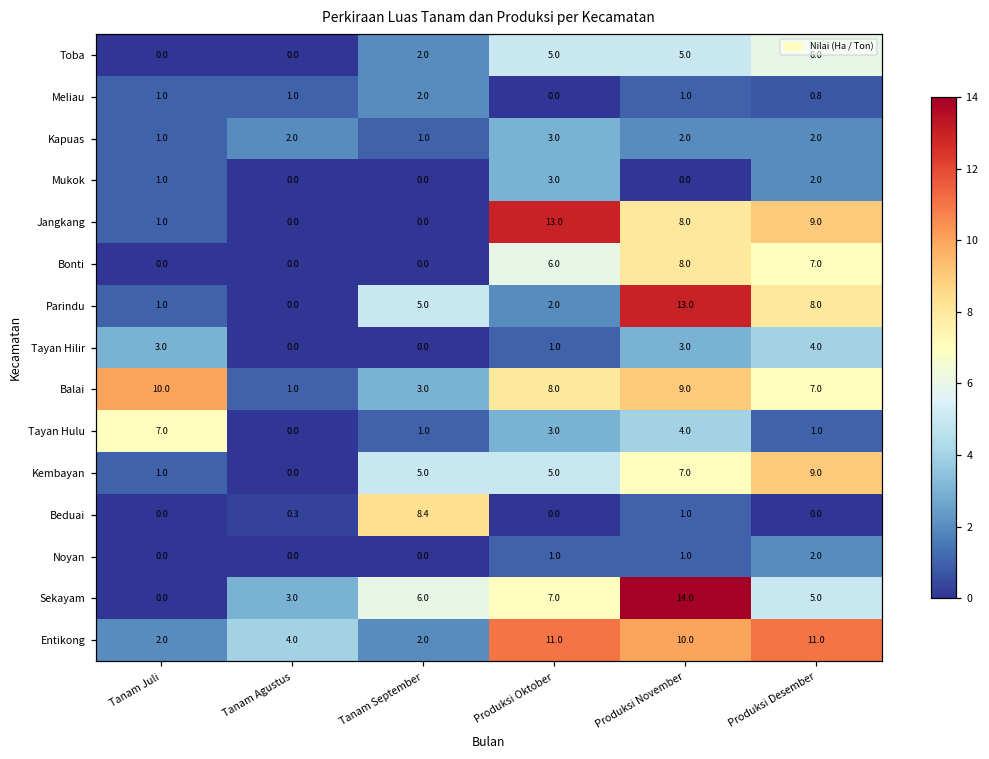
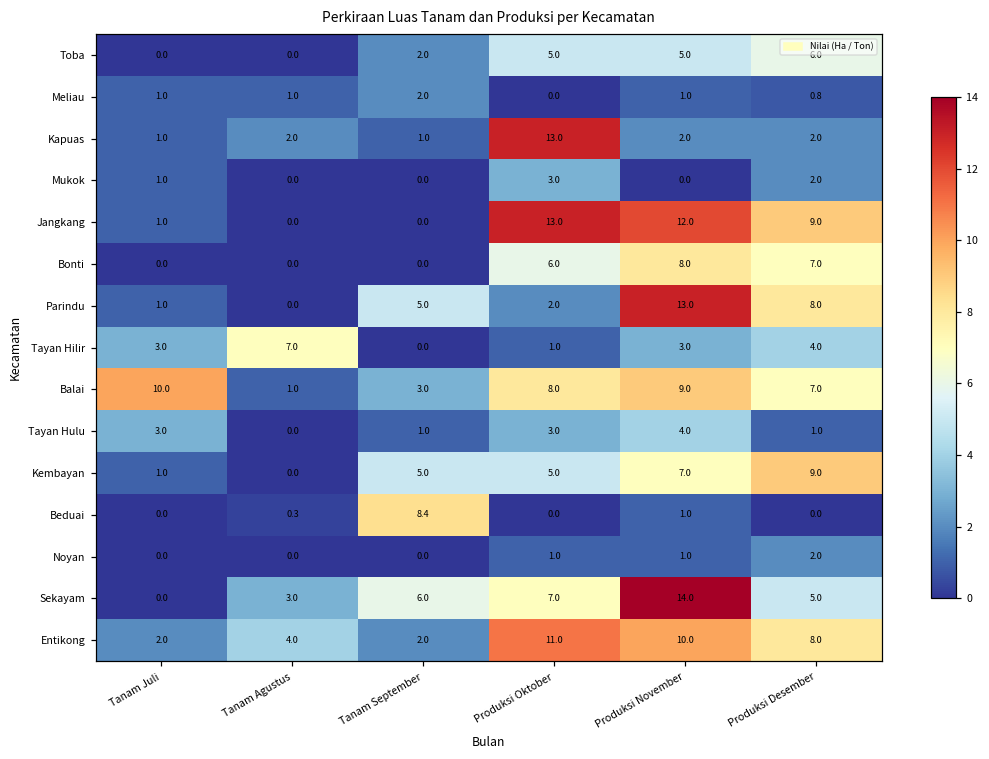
Kapuas, Produksi Oktober: 3.0 -> 13.0
Jangkang, Produksi November: 8.0 -> 12.0
Tayan Hilir, Tanam Agustus: 0.0 -> 7.0
Tayan Hulu, Tanam Juli: 7.0 -> 3.0
Entikong, Produksi Desember: 11.0 -> 8.0
